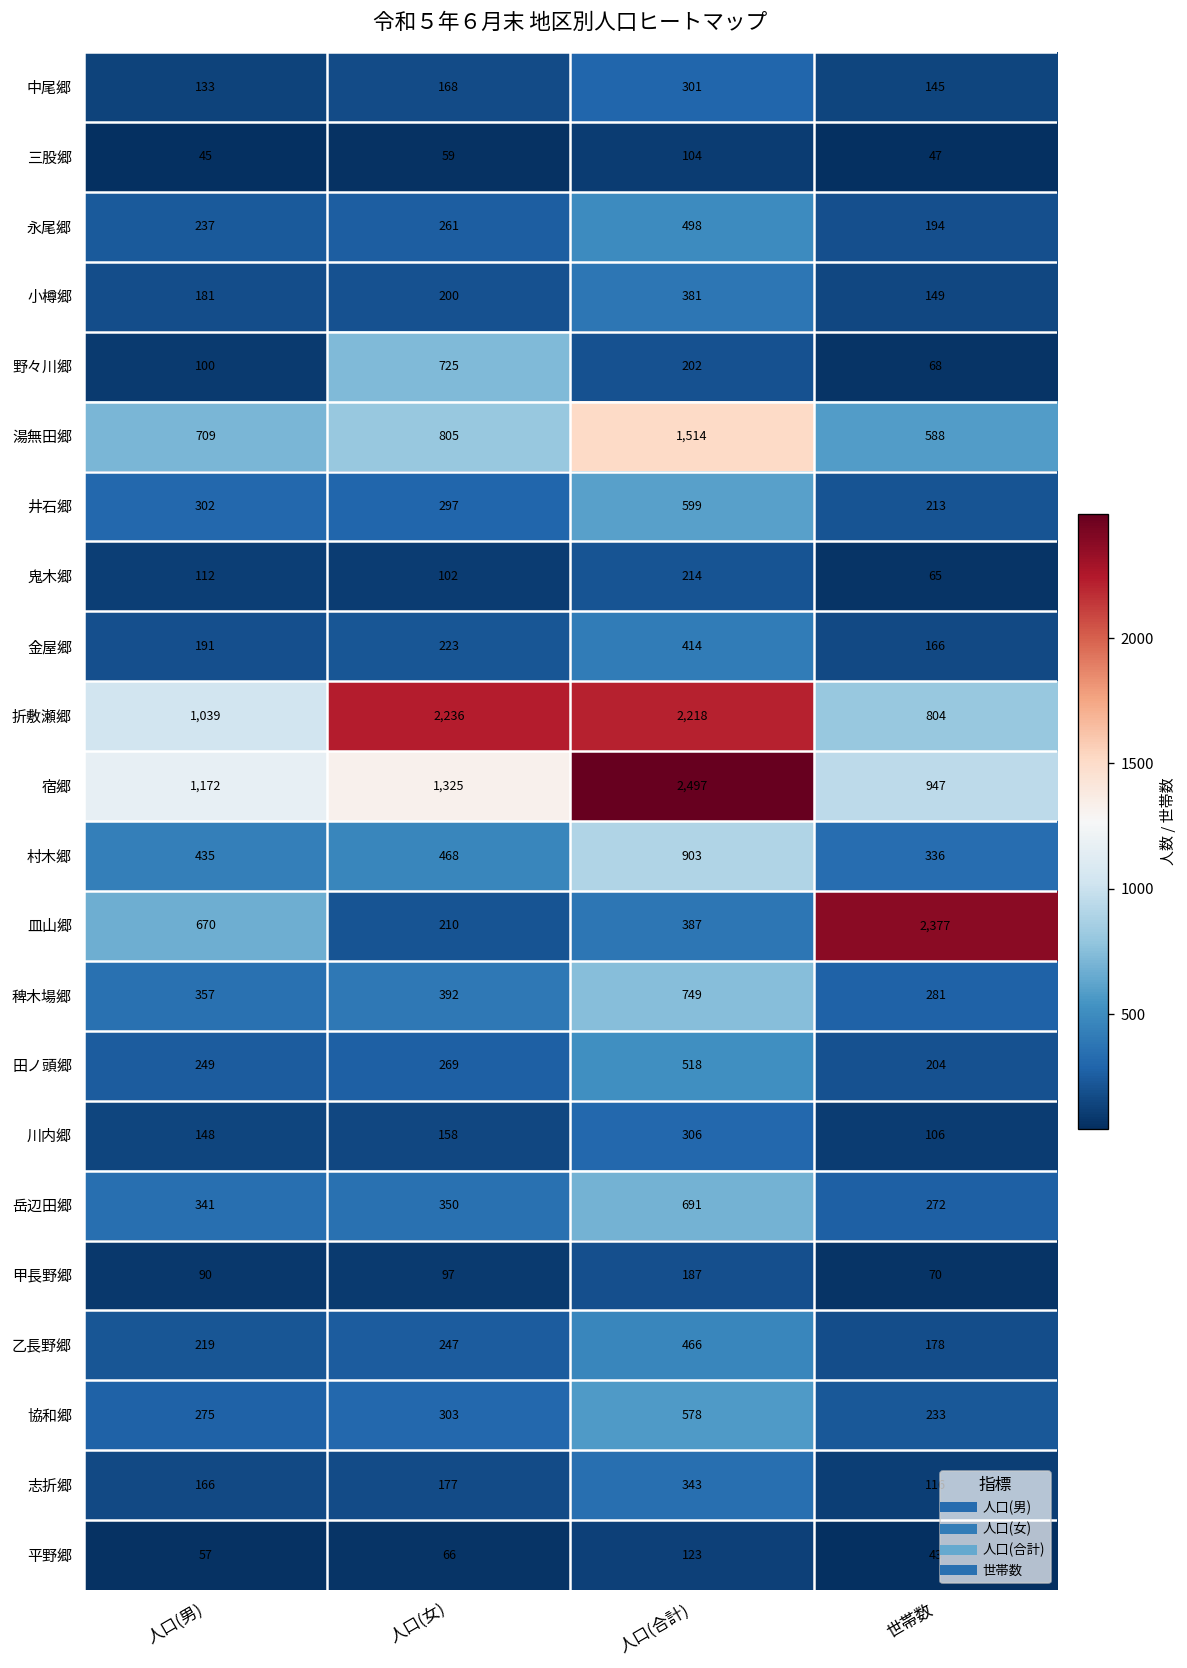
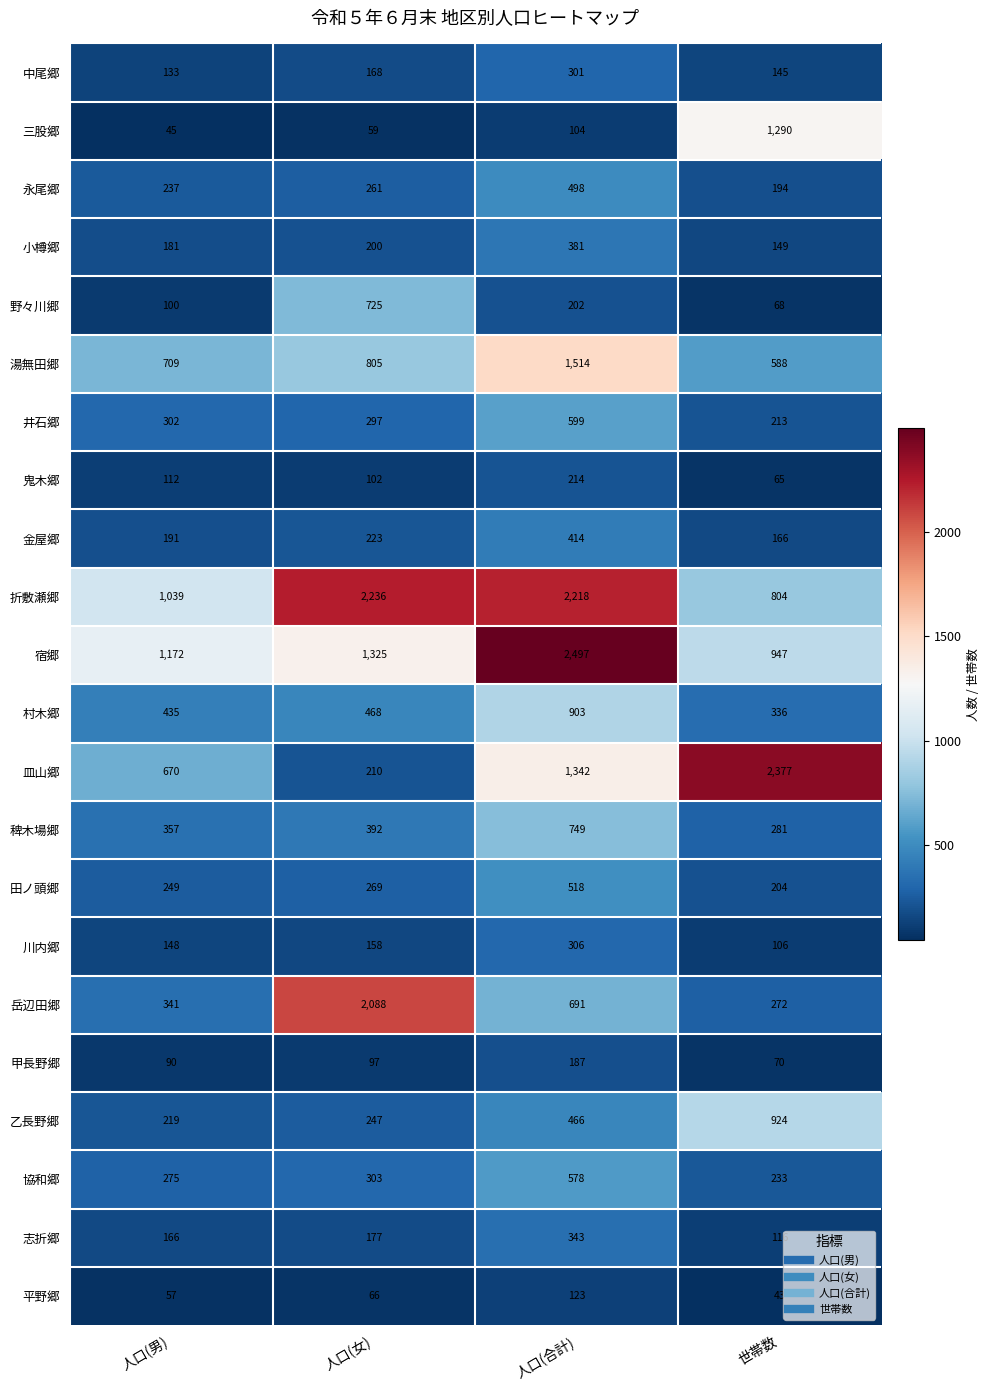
三股郷, 世帯数: 47 -> 1,290
皿山郷, 人口(合計): 387 -> 1,342
岳辺田郷, 人口(女): 350 -> 2,088
乙長野郷, 世帯数: 178 -> 924
